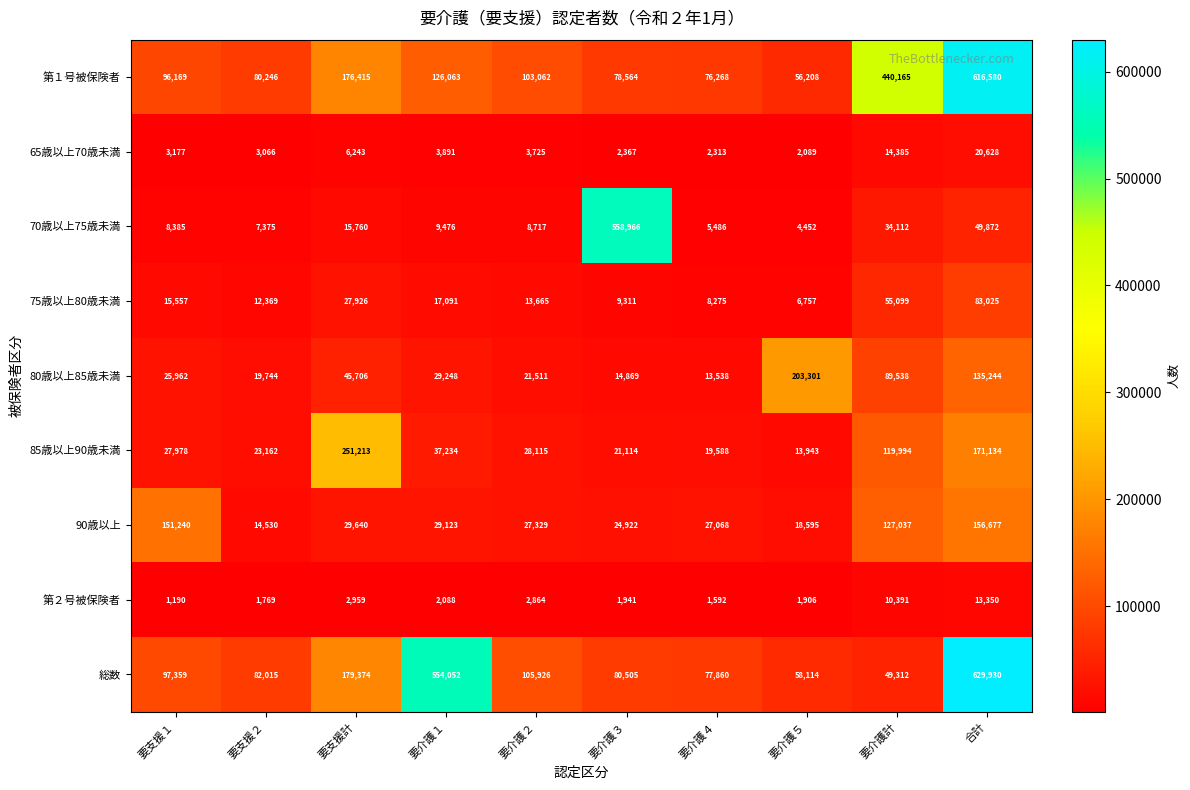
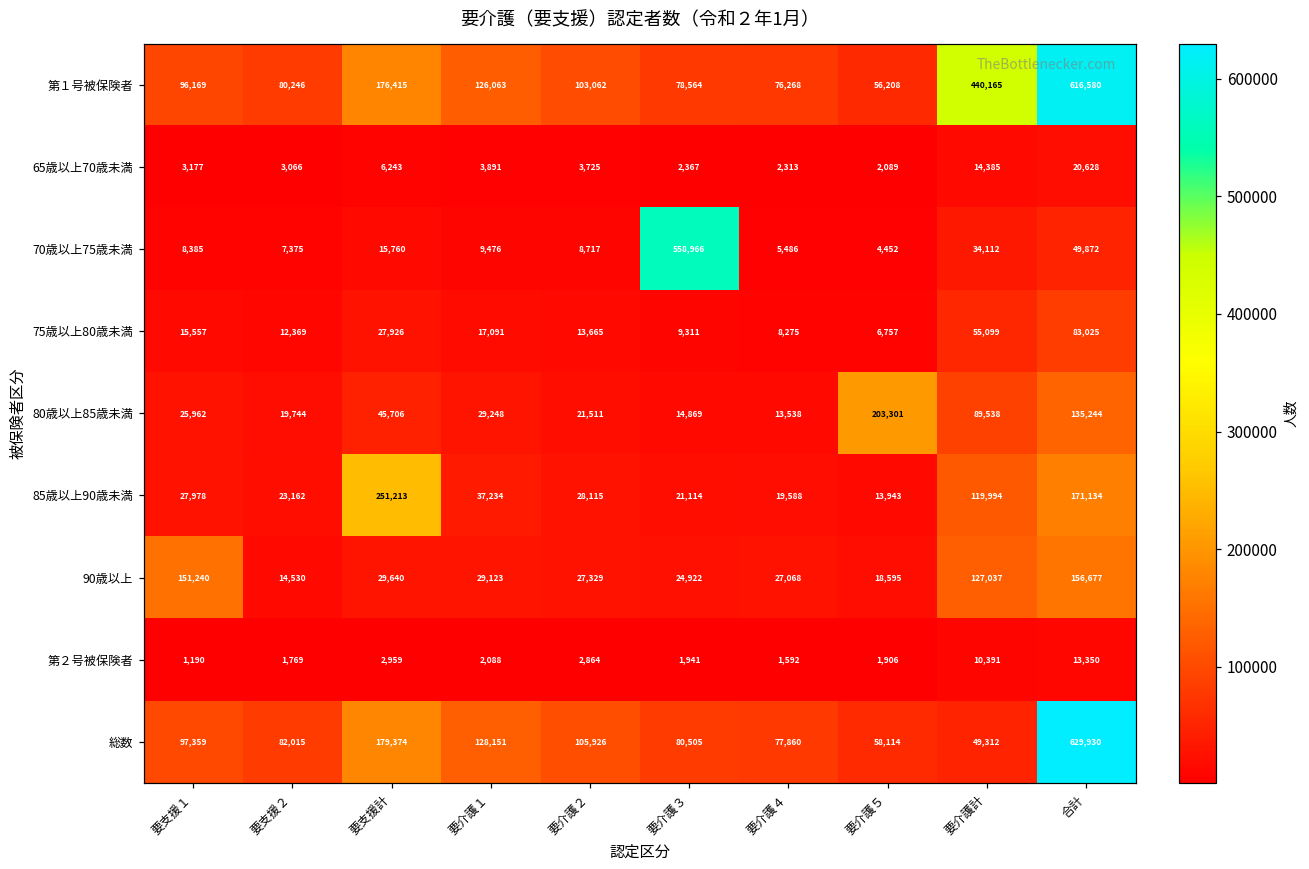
総数, 要介護１: 554,052 -> 128,151
